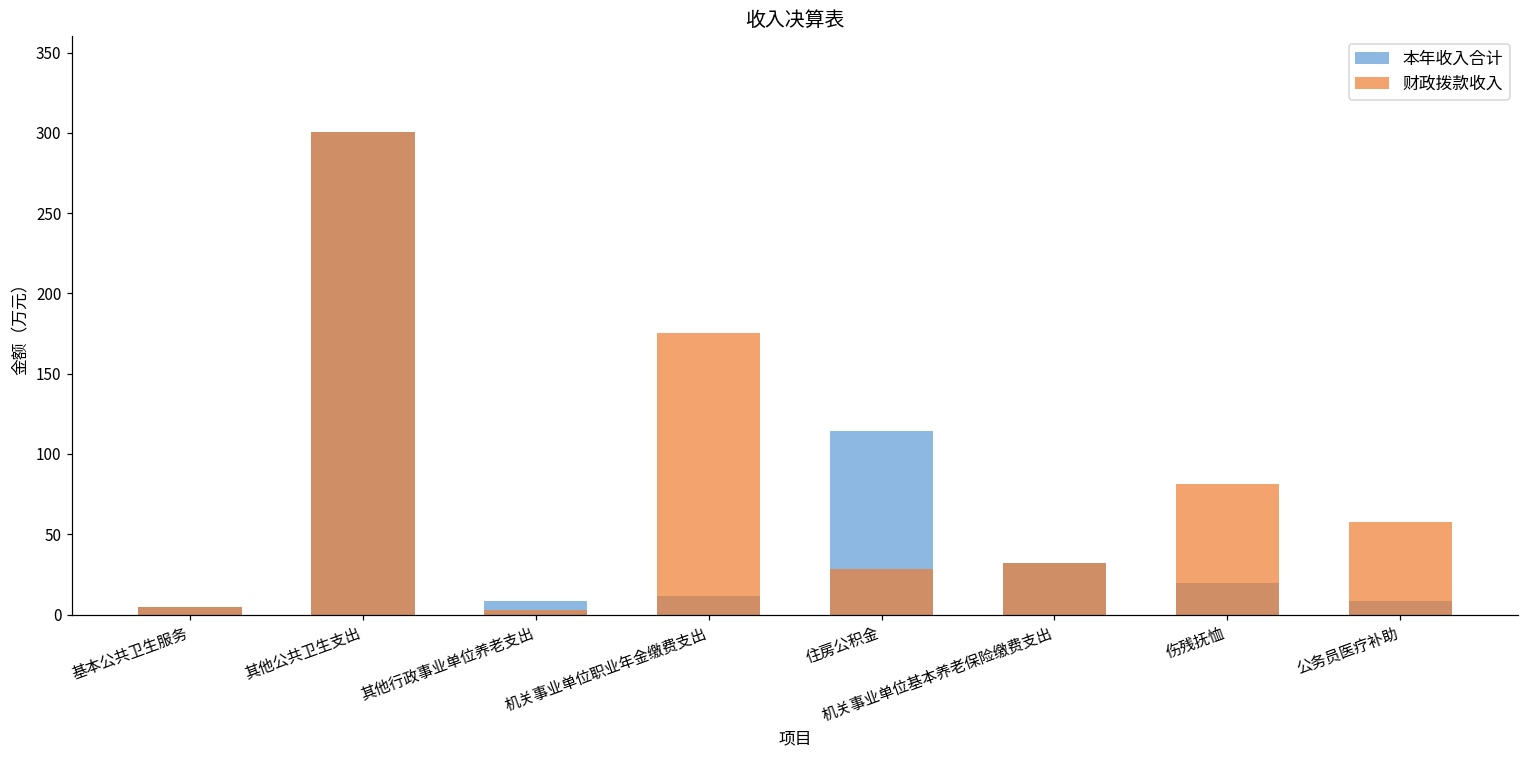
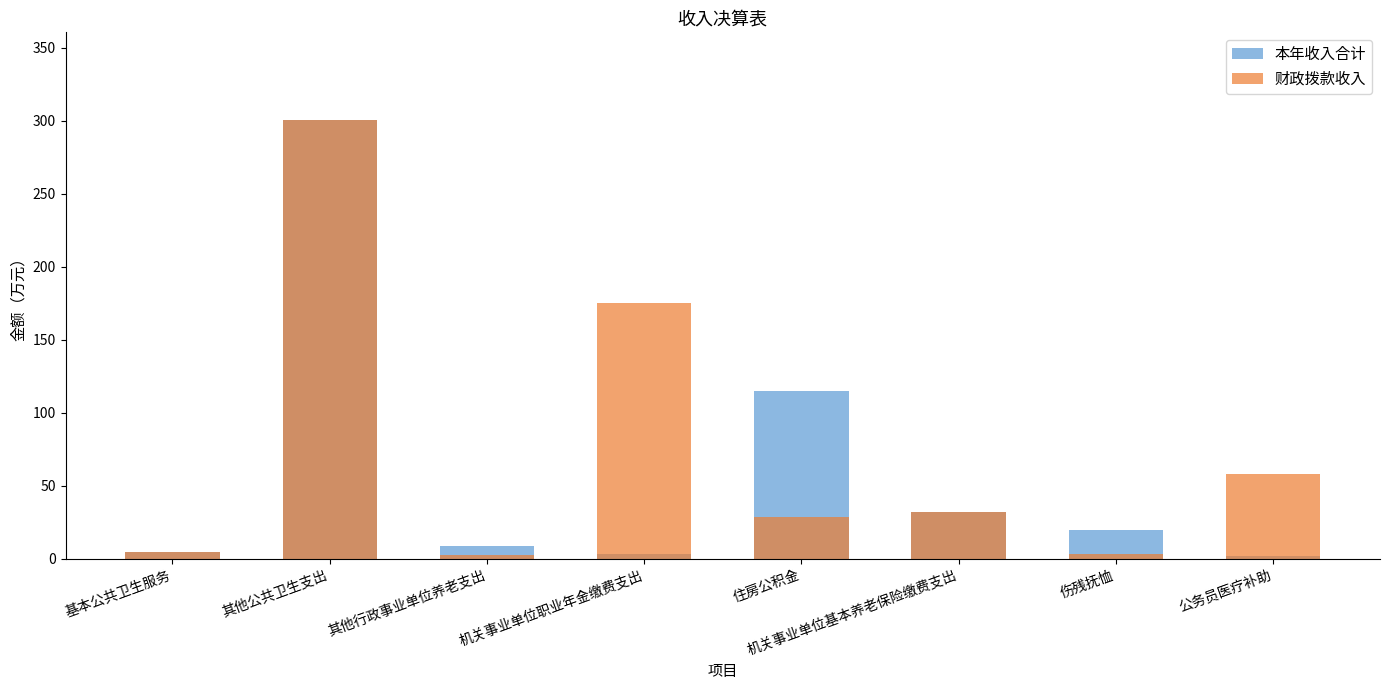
本年收入合计, 机关事业单位职业年金缴费支出: 12 -> 3
财政拨款收入, 伤残抚恤: 81 -> 3
本年收入合计, 公务员医疗补助: 8 -> 2
